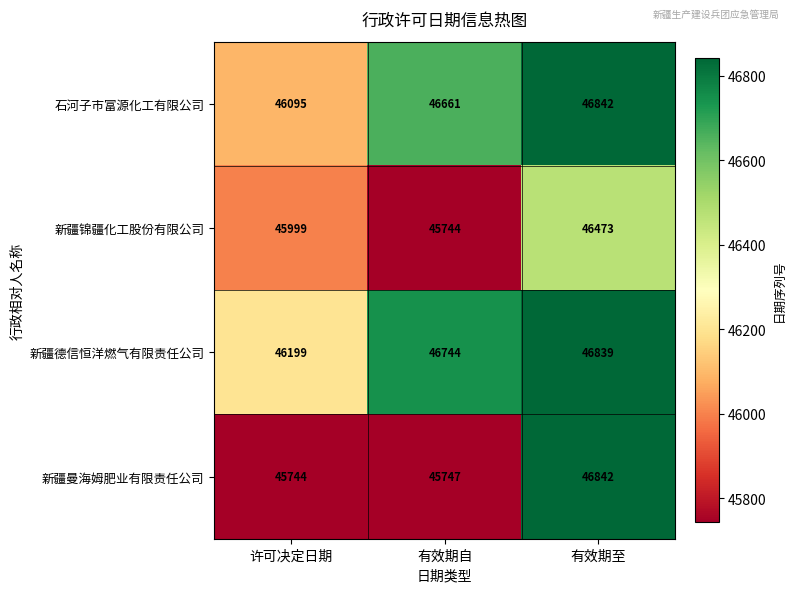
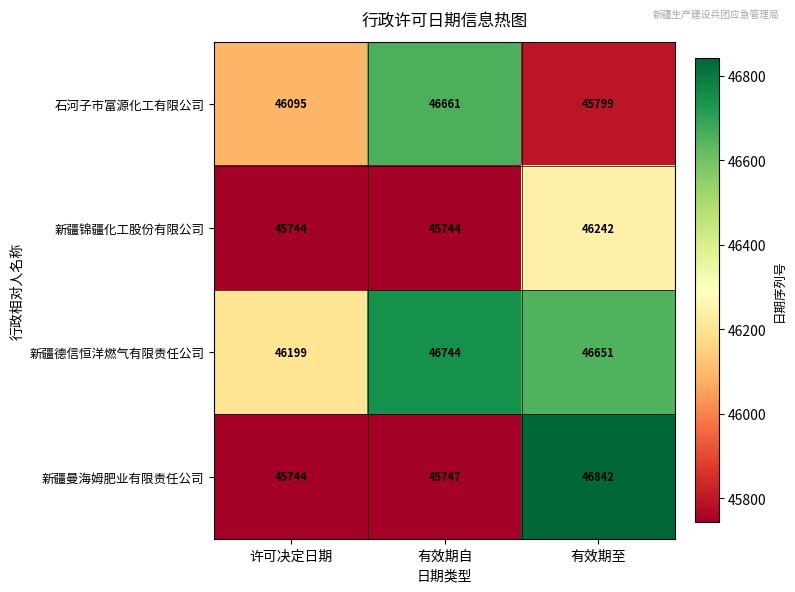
石河子市富源化工有限公司, 有效期至: 46842 -> 45799
新疆锦疆化工股份有限公司, 许可决定日期: 45999 -> 45744
新疆锦疆化工股份有限公司, 有效期至: 46473 -> 46242
新疆德信恒洋燃气有限责任公司, 有效期至: 46839 -> 46651
